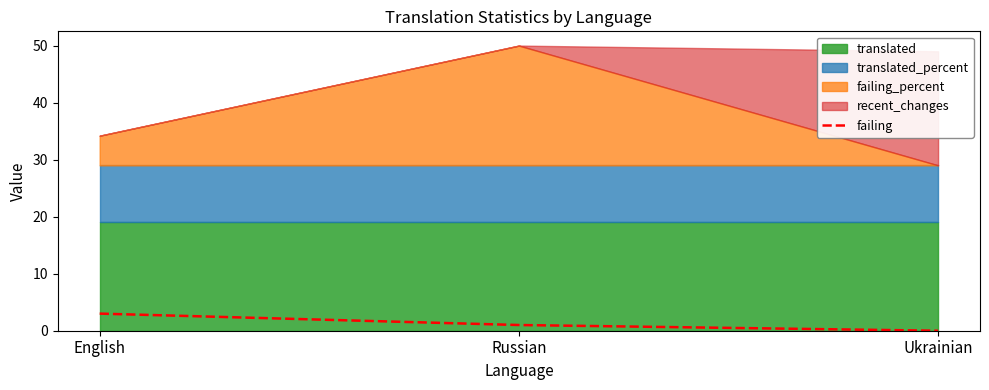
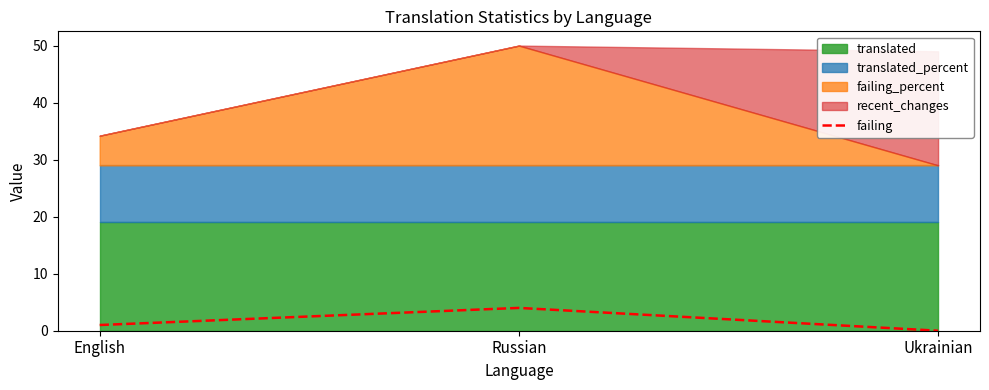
failing, English: 3 -> 1
failing, Russian: 1 -> 4
